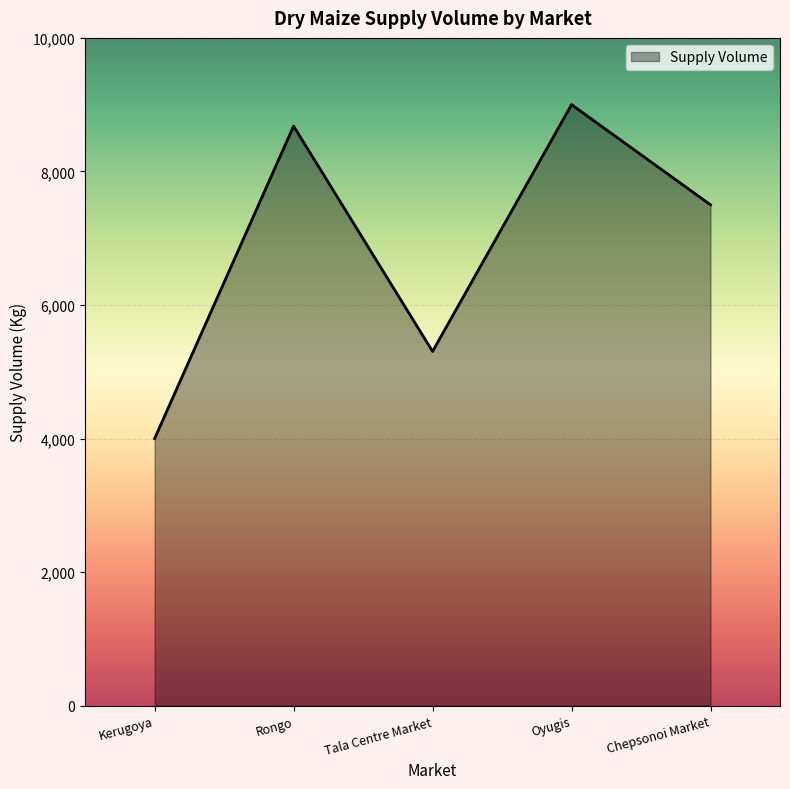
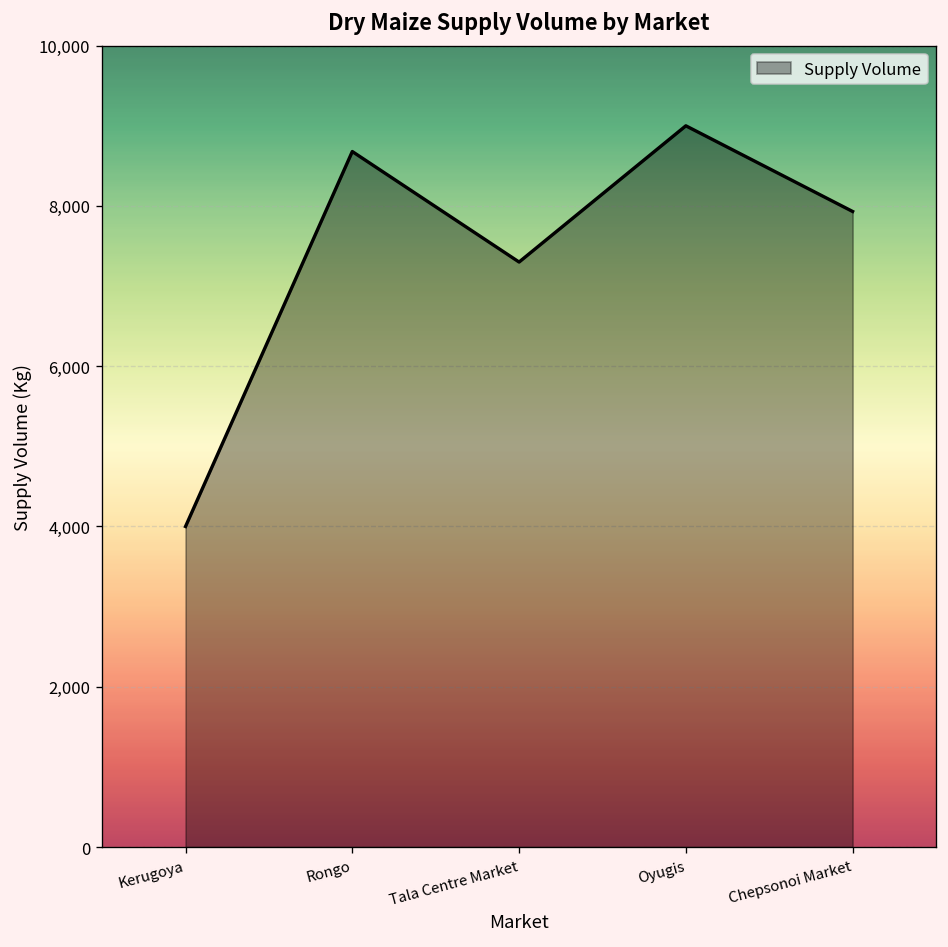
Tala Centre Market: 5,300 -> 7,300
Chepsonoi Market: 7,500 -> 7,900
